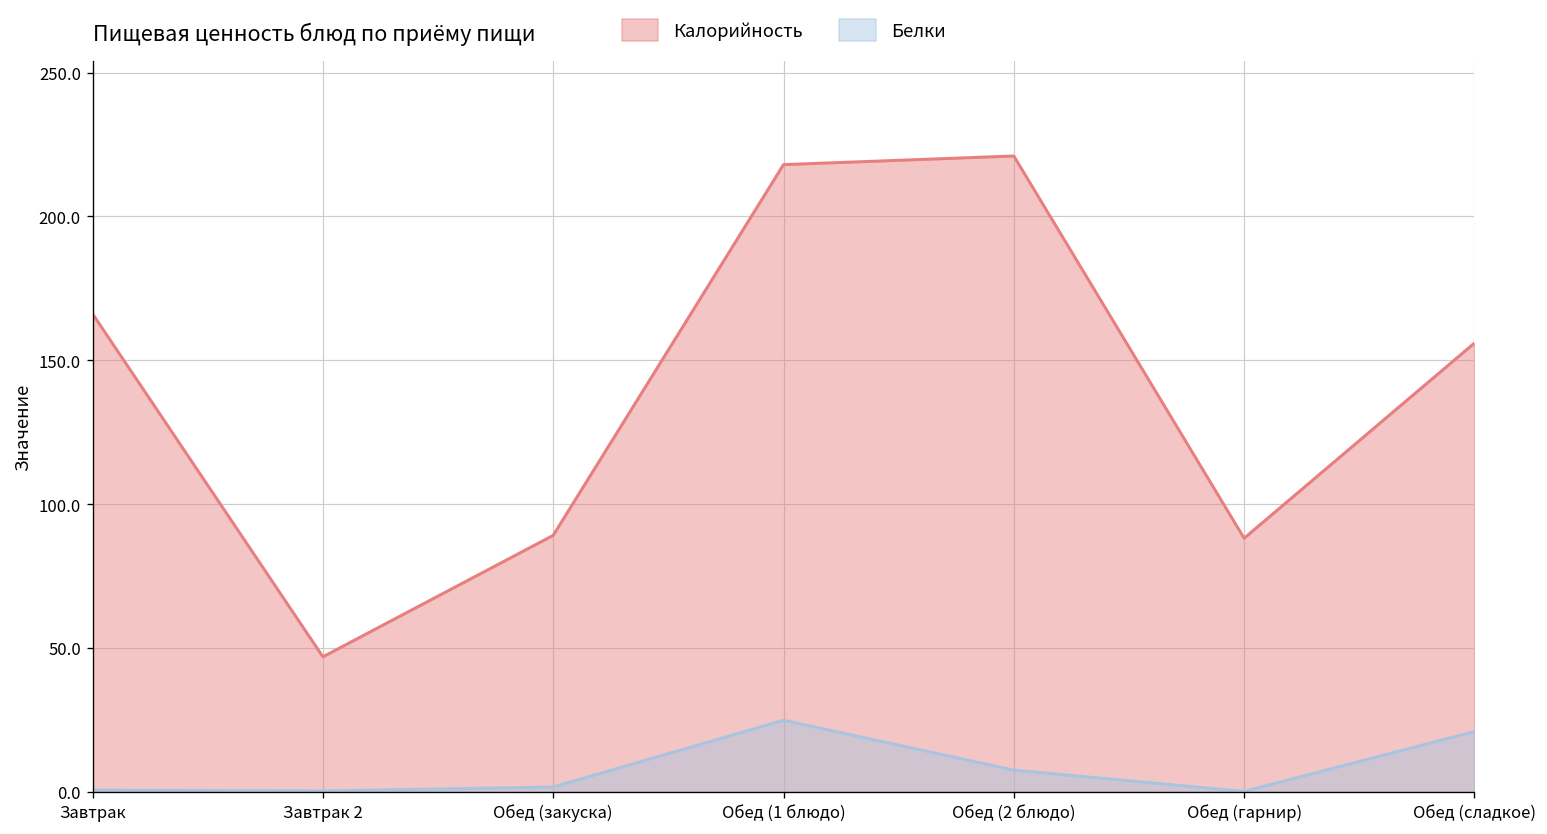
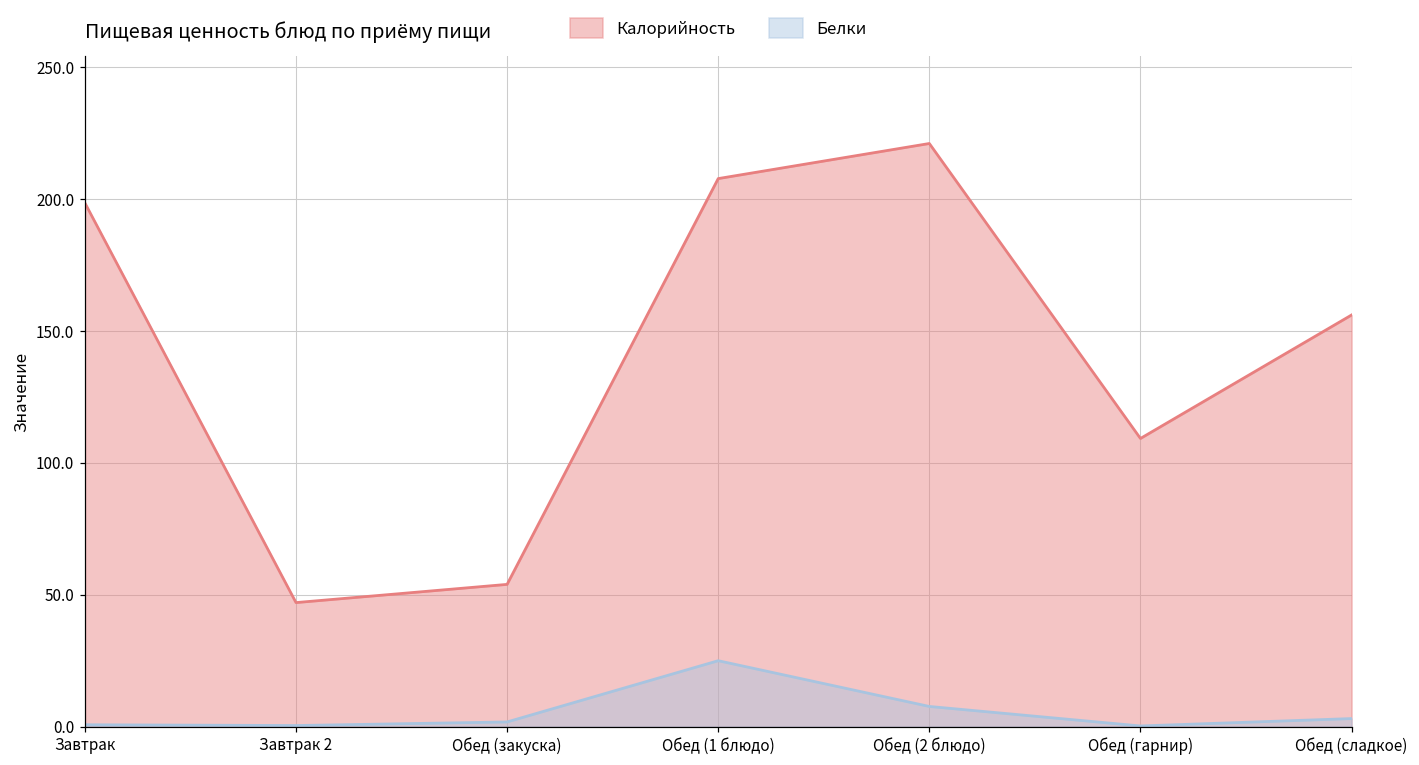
Калорийность, Завтрак: 166 -> 199
Калорийность, Обед (закуска): 89 -> 54
Калорийность, Обед (1 блюдо): 218 -> 208
Калорийность, Обед (гарнир): 88 -> 109
Белки, Обед (сладкое): 21 -> 3
